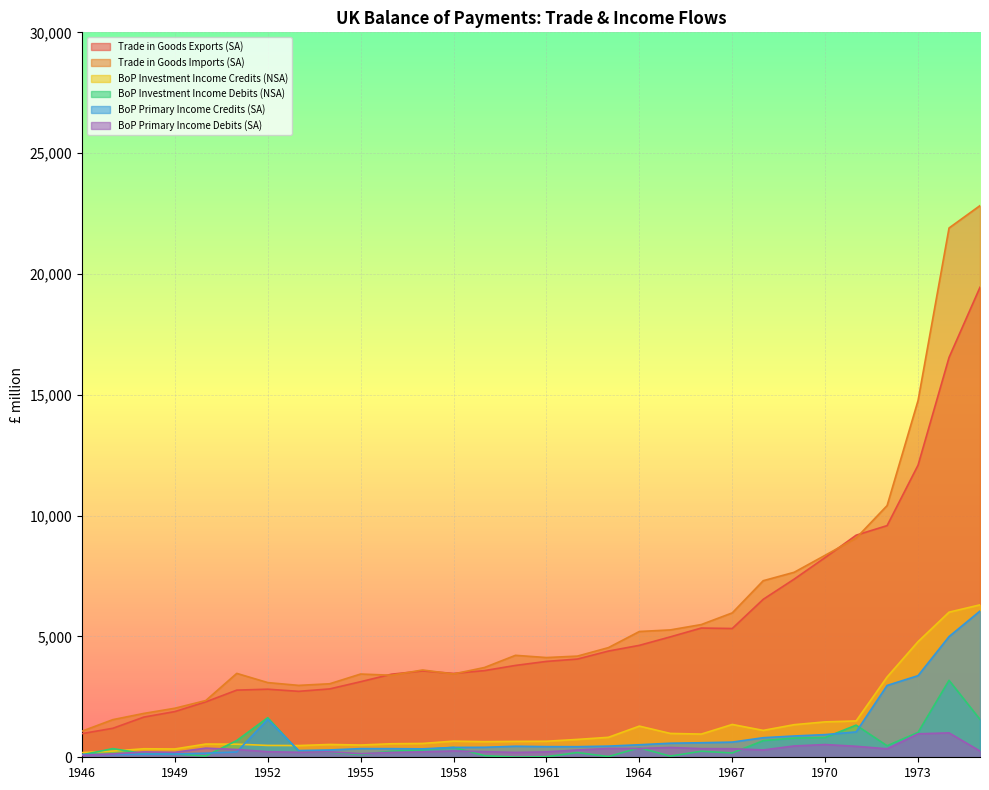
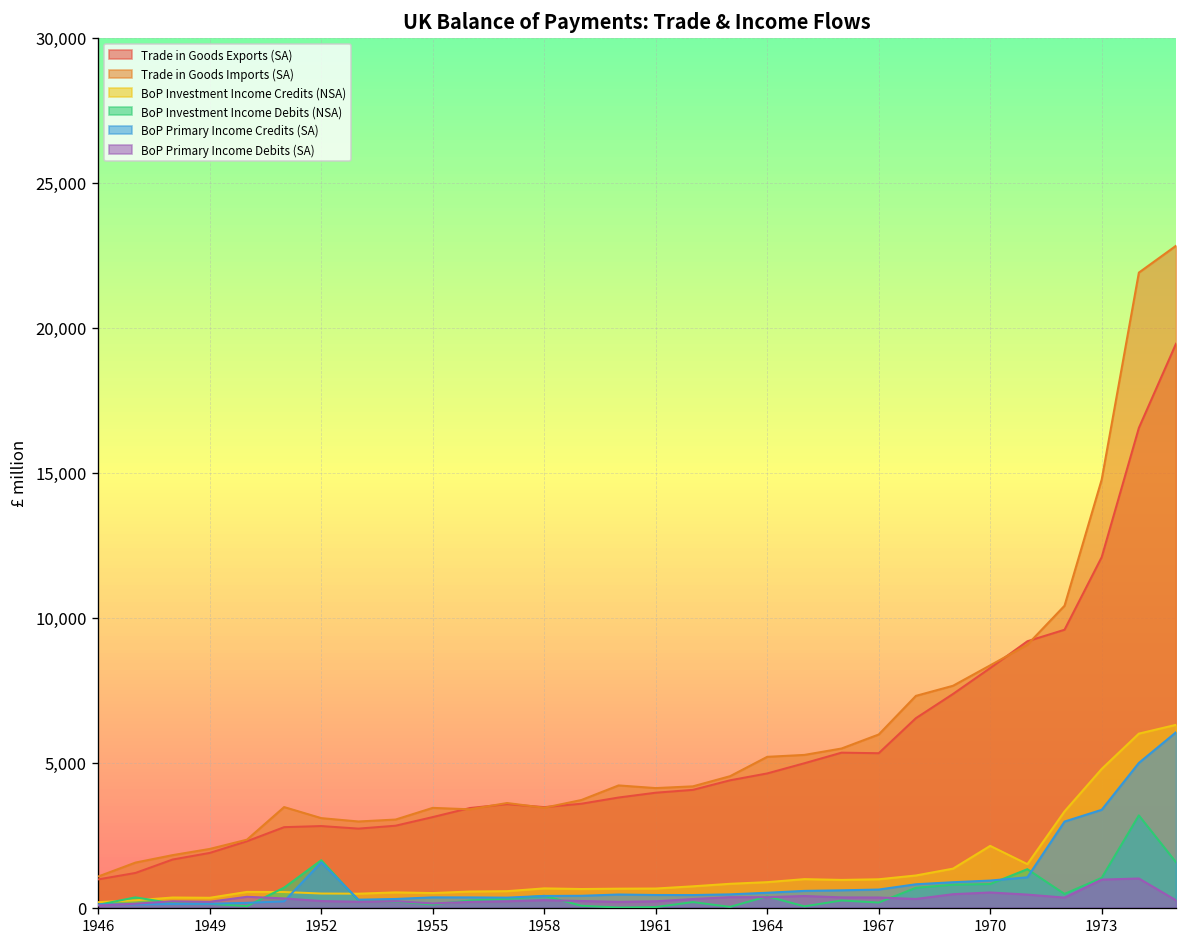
BoP Investment Income Credits (NSA), 1964: 1,300 -> 900
BoP Investment Income Credits (NSA), 1967: 1,400 -> 1,000
BoP Investment Income Credits (NSA), 1970: 1,500 -> 2,100
